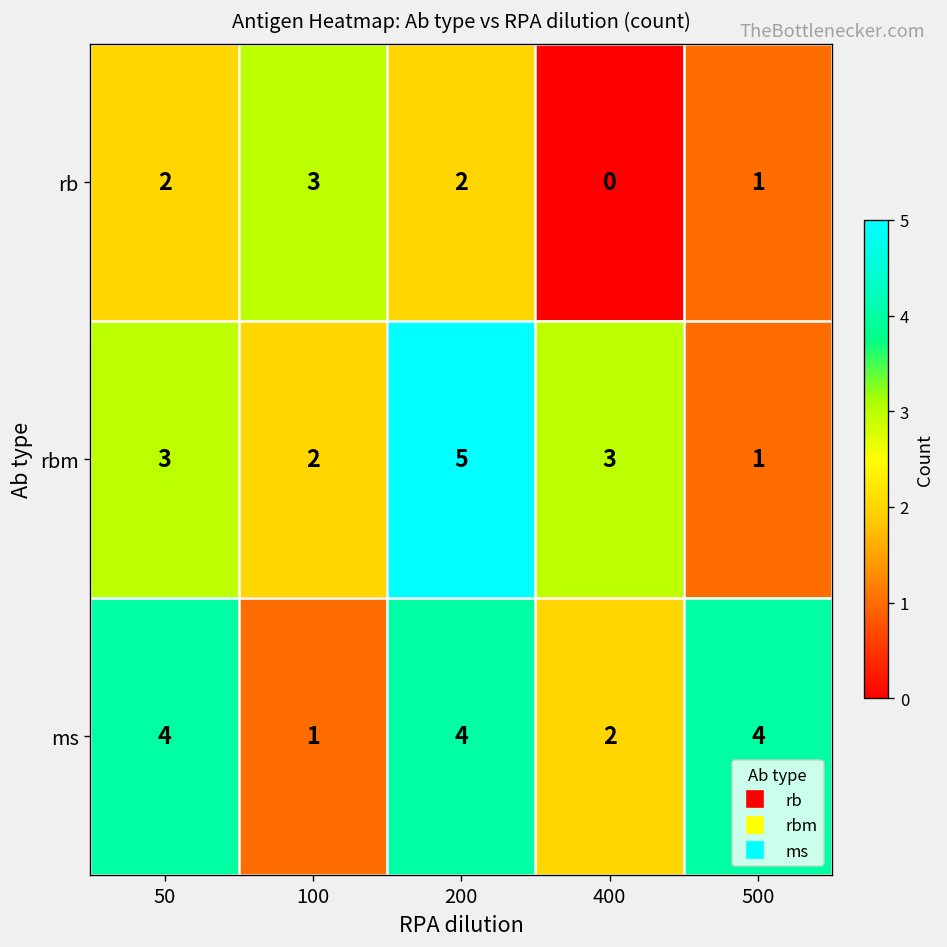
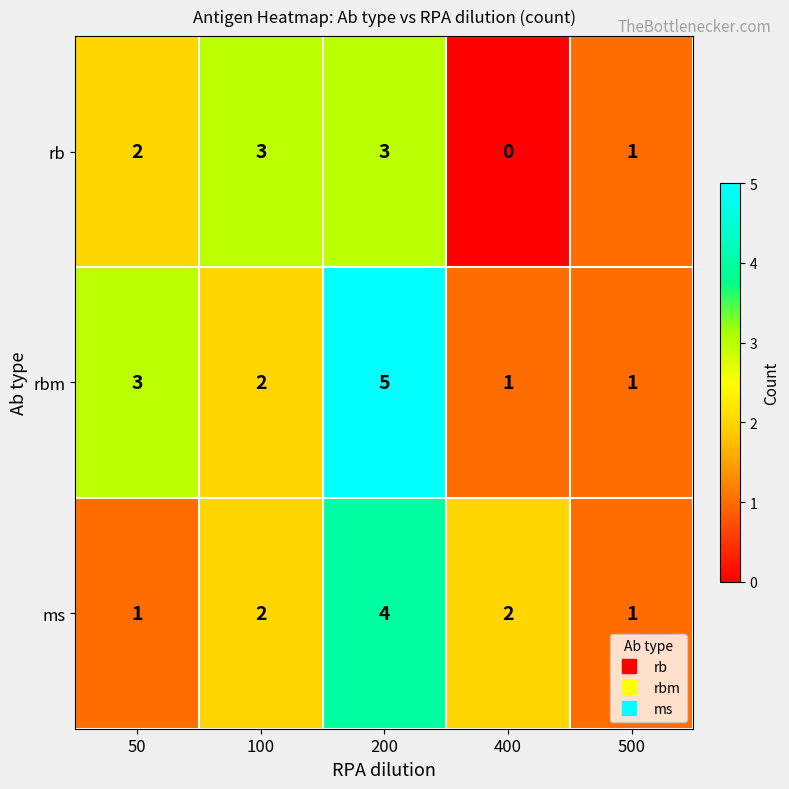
rb, 200: 2 -> 3
rbm, 400: 3 -> 1
ms, 50: 4 -> 1
ms, 100: 1 -> 2
ms, 500: 4 -> 1
